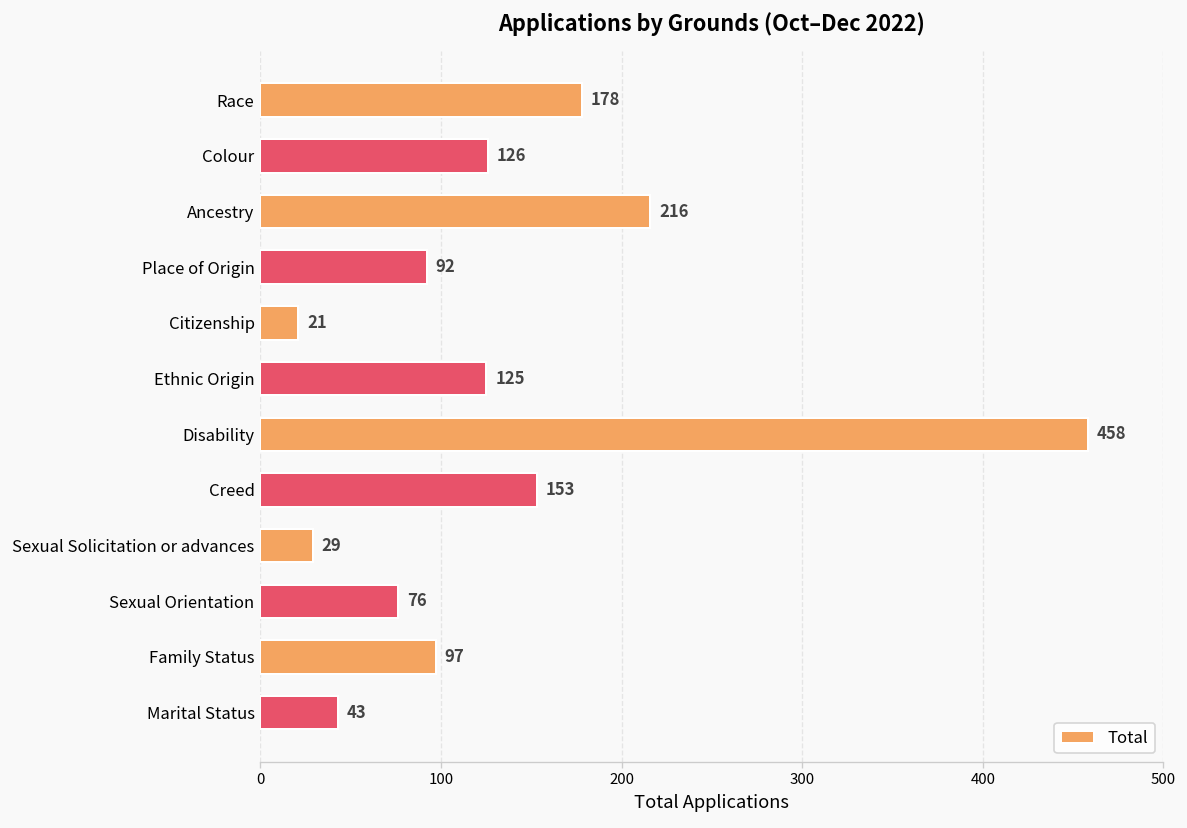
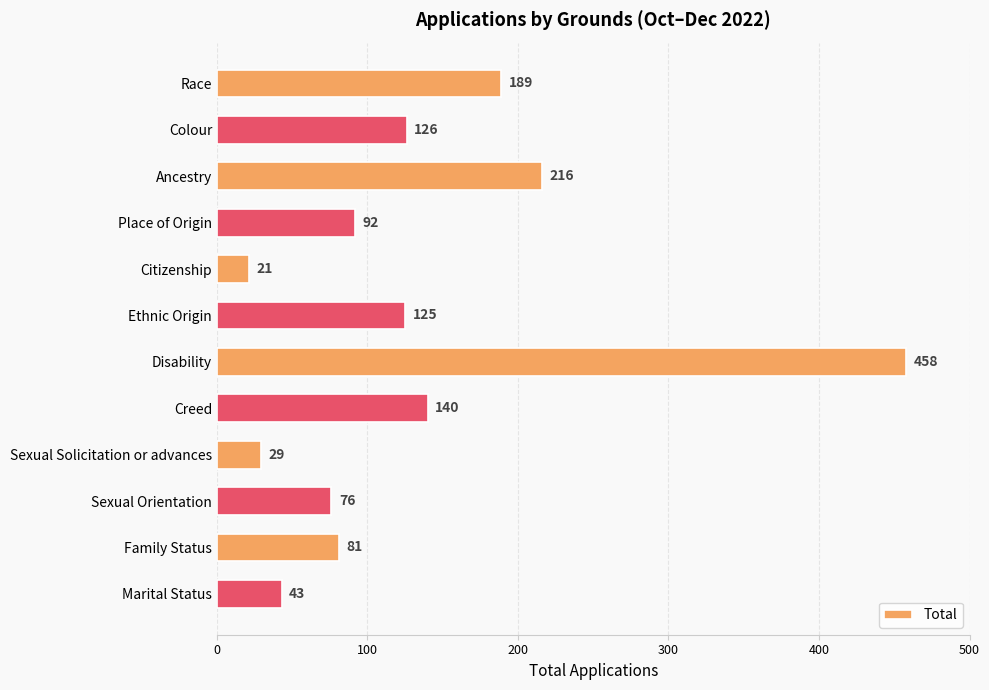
Race: 178 -> 189
Creed: 153 -> 140
Family Status: 97 -> 81
